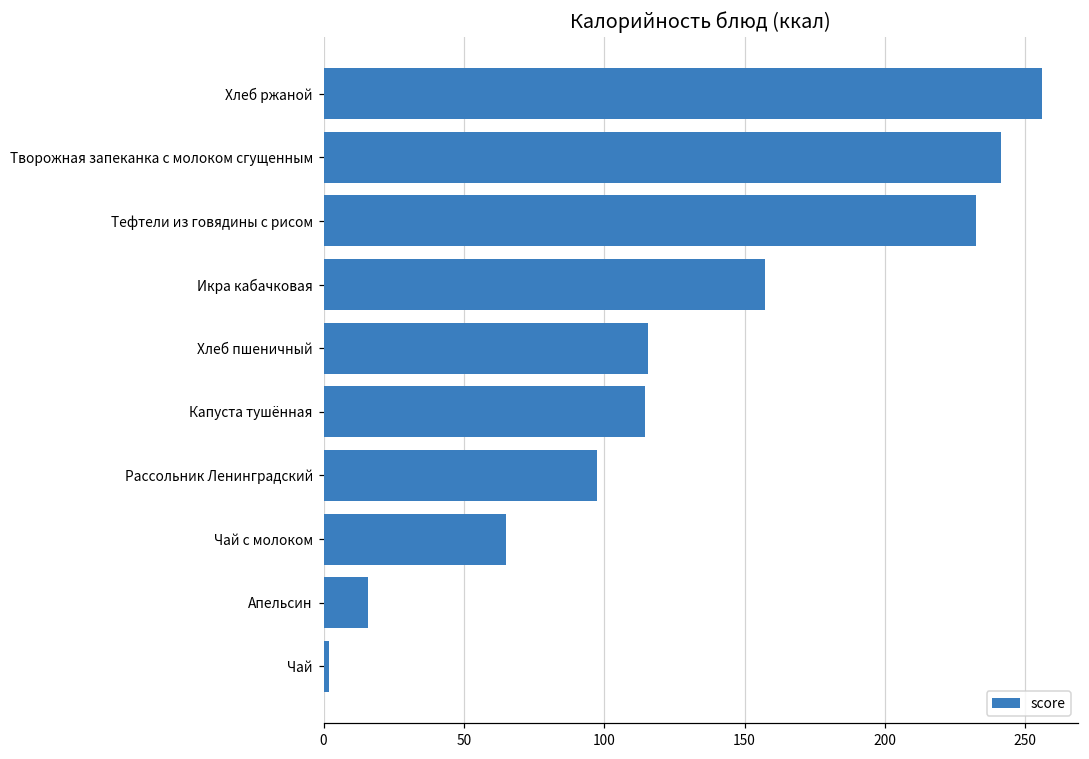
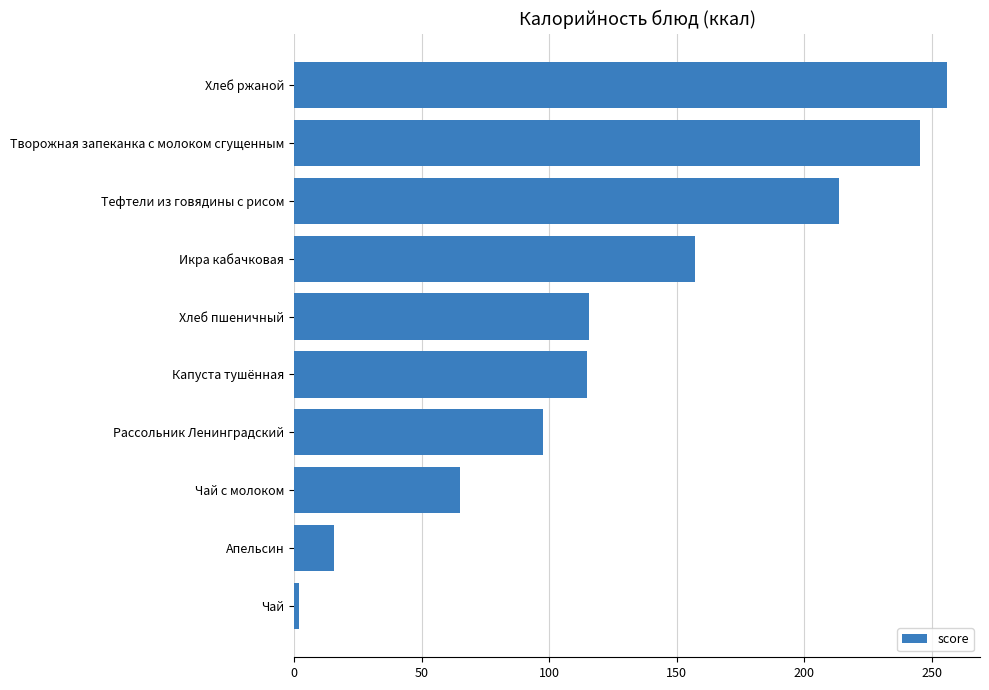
Творожная запеканка с молоком сгущенным: 241 -> 245
Тефтели из говядины с рисом: 232 -> 214
